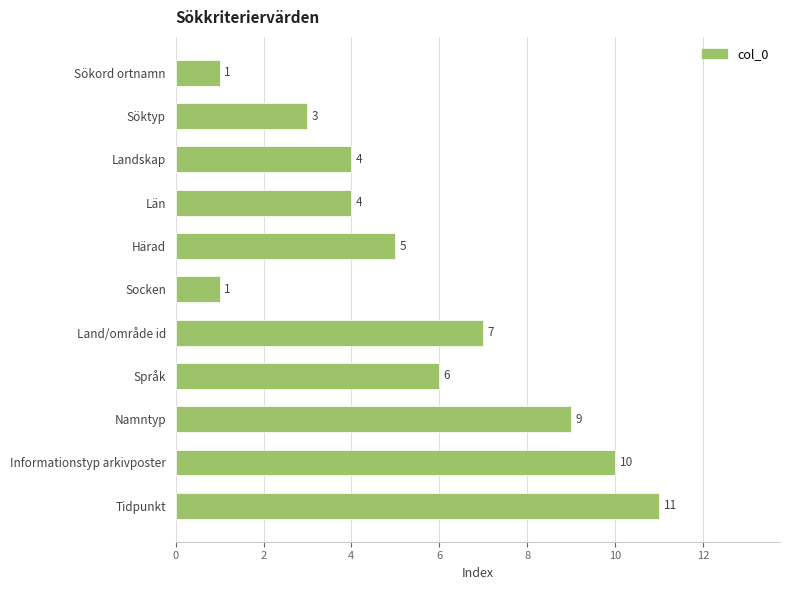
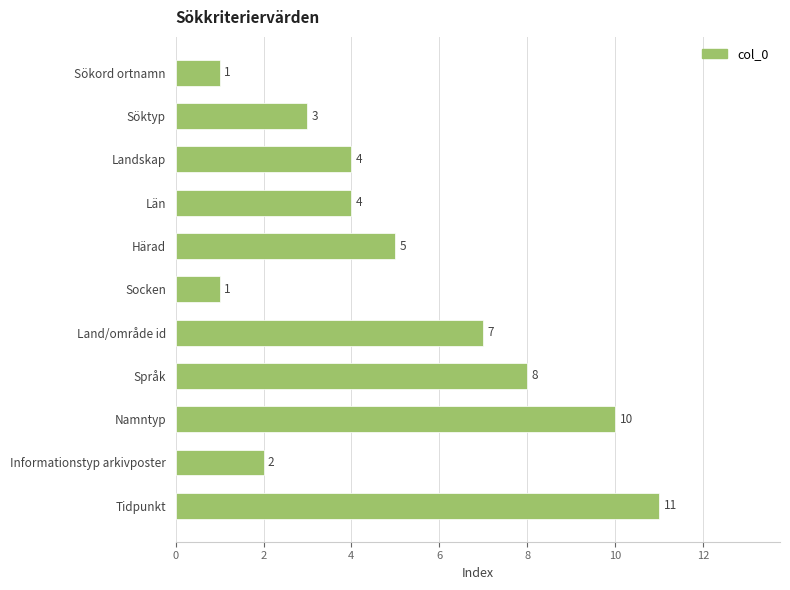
Språk: 6 -> 8
Namntyp: 9 -> 10
Informationstyp arkivposter: 10 -> 2
